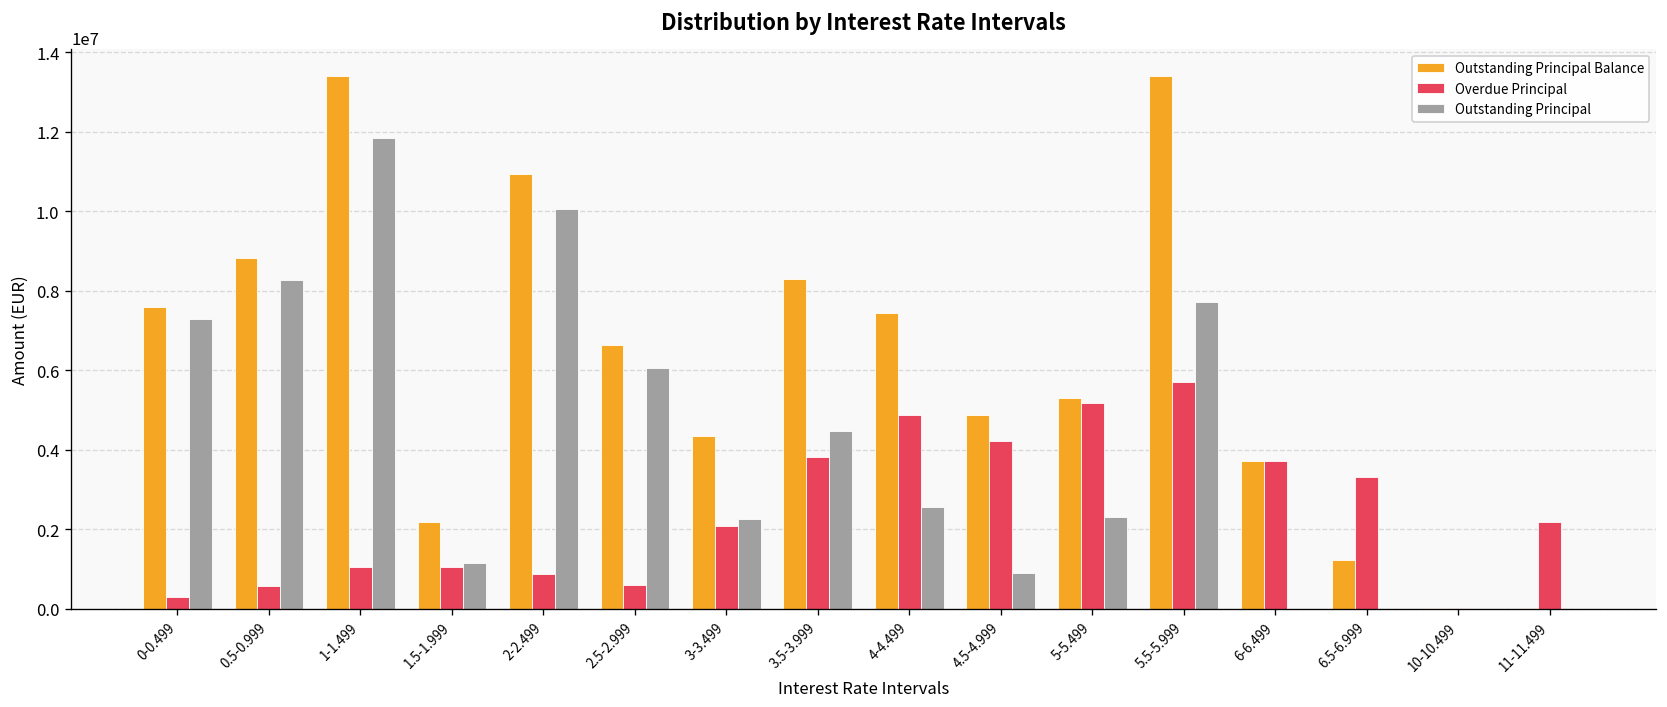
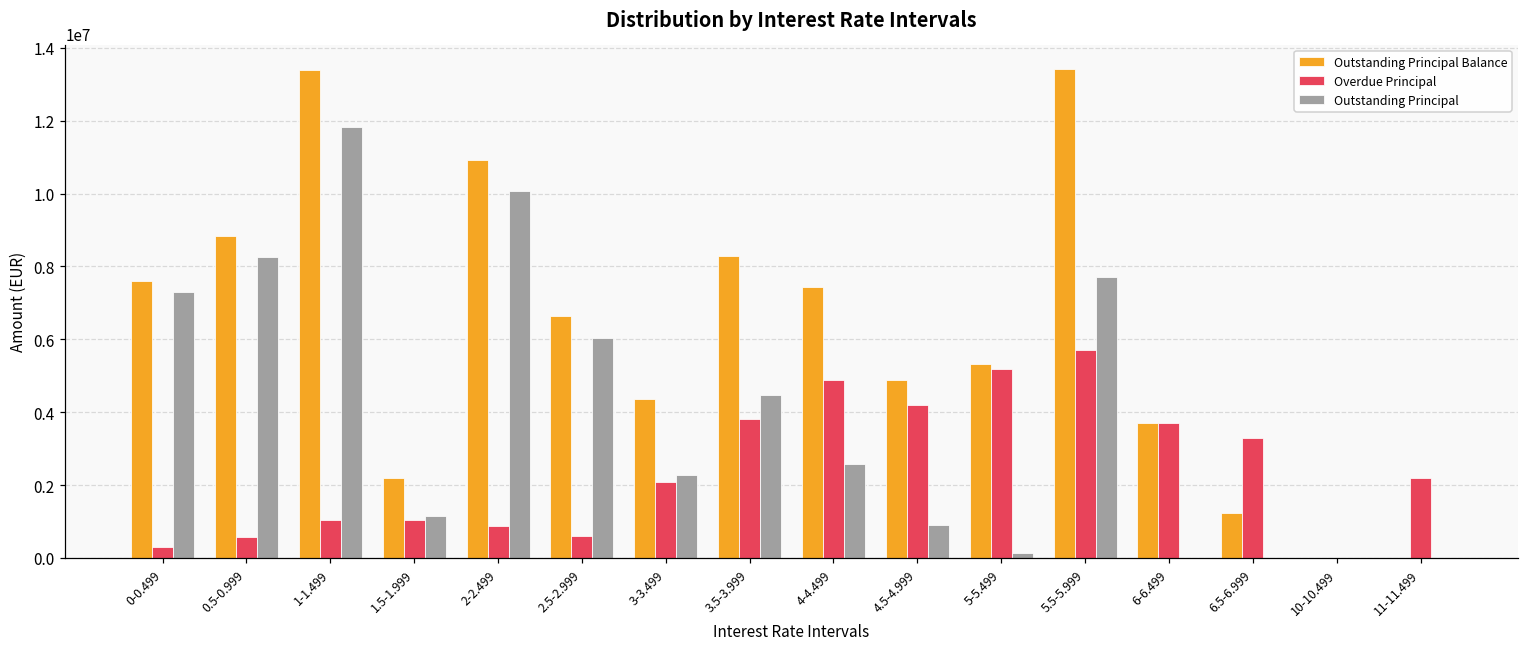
Outstanding Principal, 5-5.499: 2300000 -> 100000
